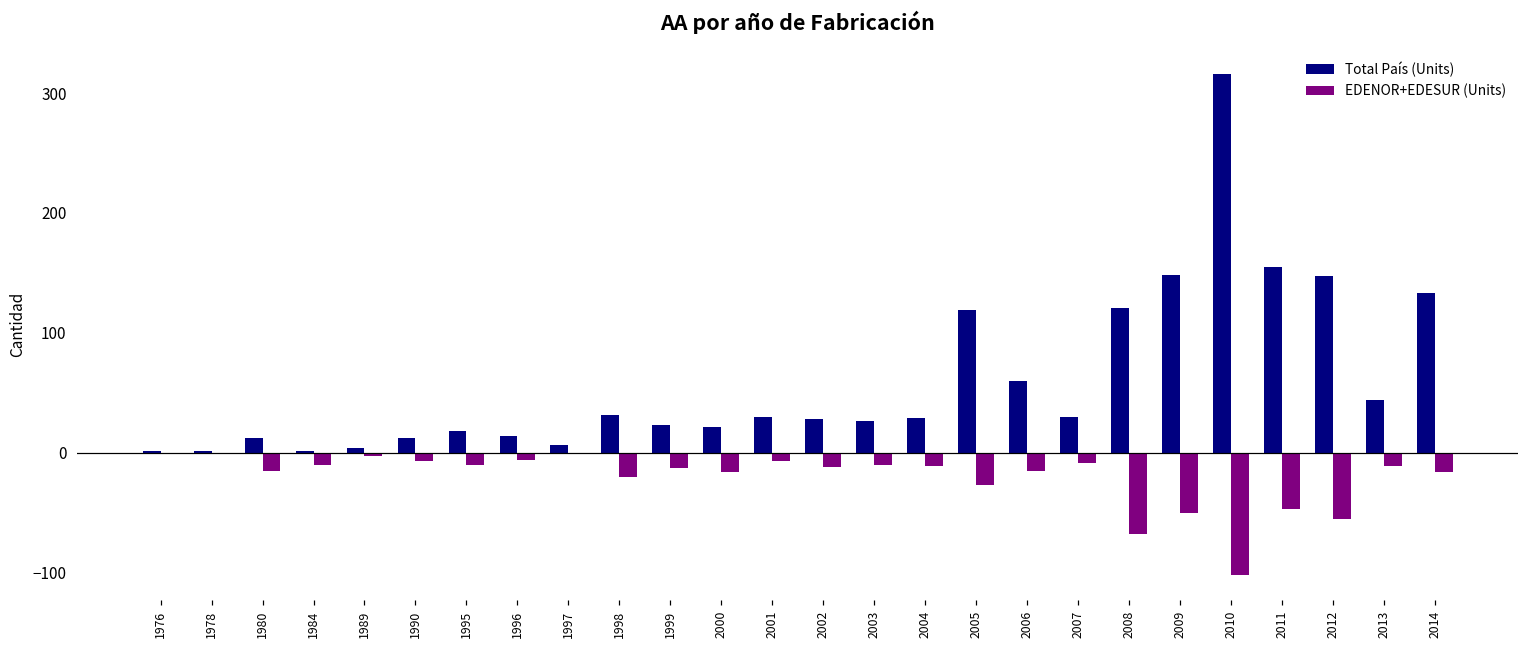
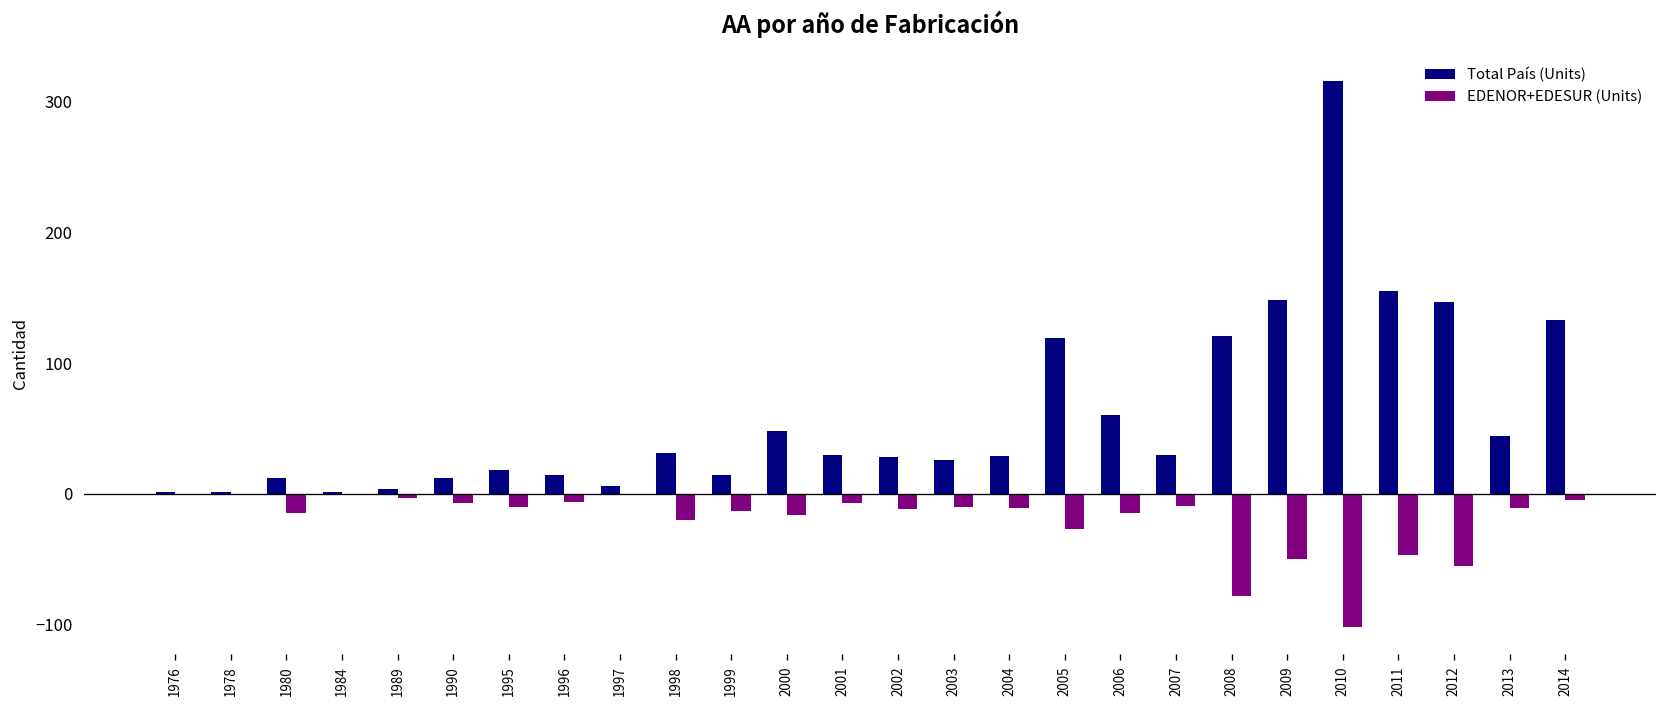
EDENOR+EDESUR (Units), 1984: -10 -> -1
Total País (Units), 1999: 23 -> 14
Total País (Units), 2000: 21 -> 48
EDENOR+EDESUR (Units), 2008: -68 -> -78
EDENOR+EDESUR (Units), 2014: -16 -> -5
